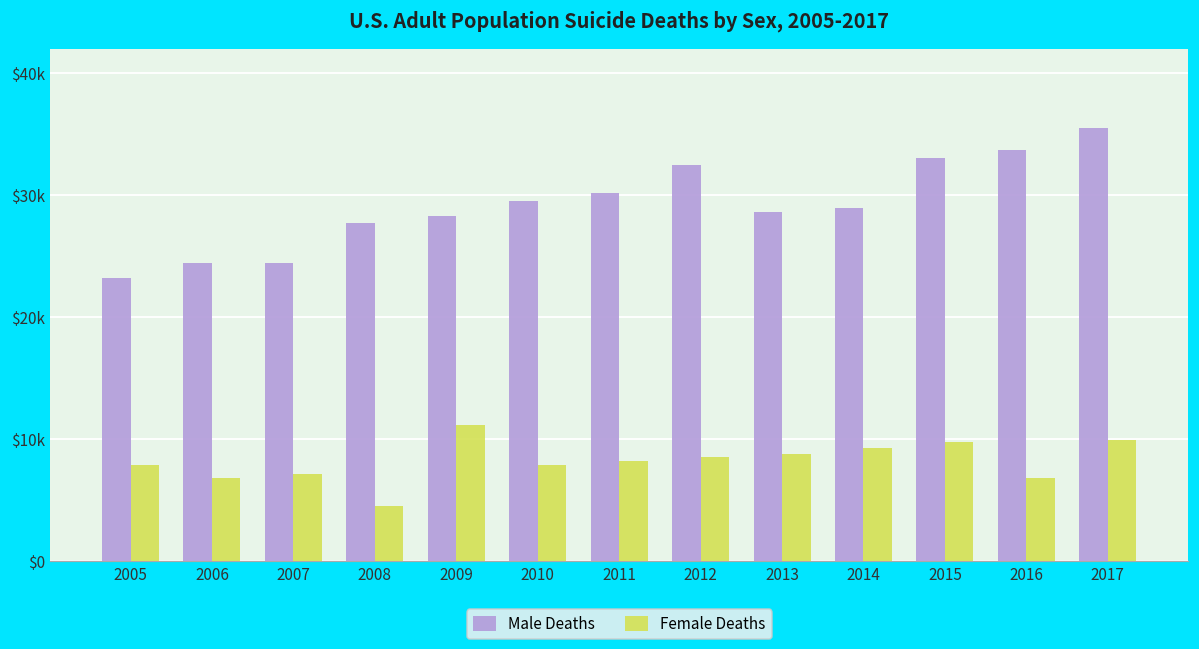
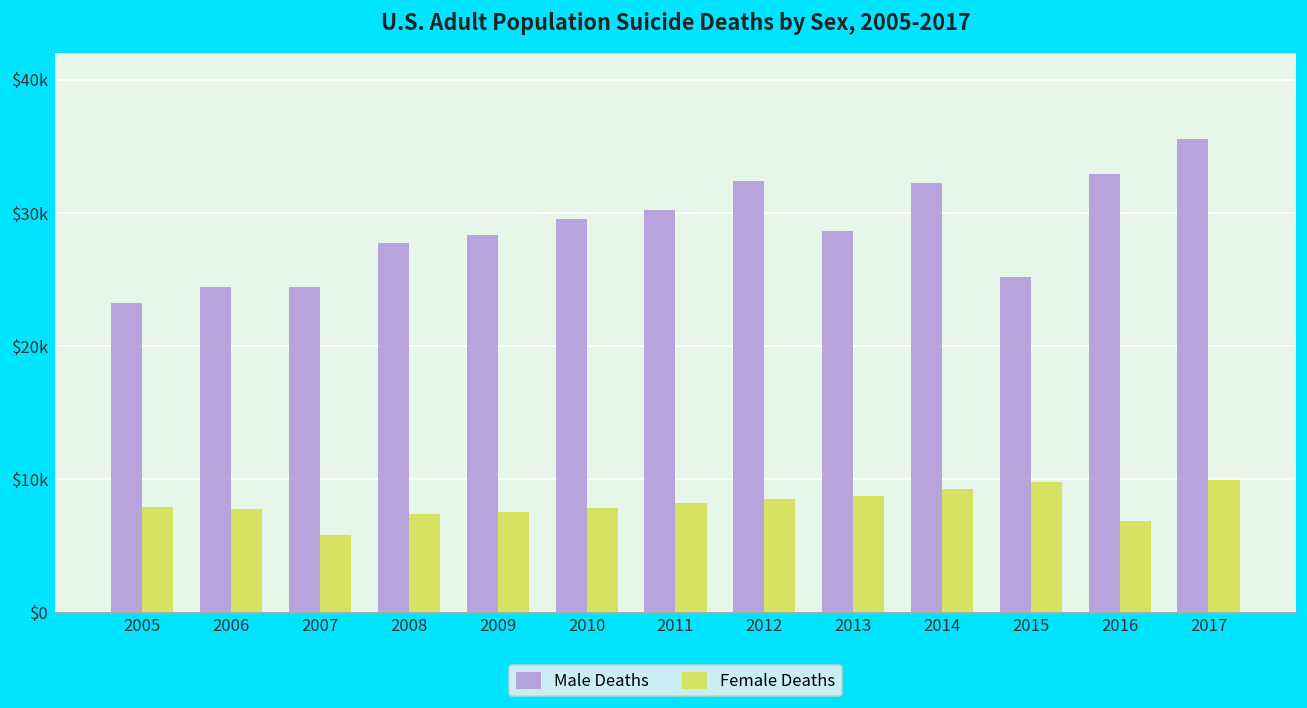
Female Deaths, 2006: $6800 -> $7800
Female Deaths, 2007: $7100 -> $5700
Female Deaths, 2008: $4500 -> $7300
Female Deaths, 2009: $11100 -> $7500
Male Deaths, 2014: $29000 -> $32200
Male Deaths, 2015: $33000 -> $25200
Male Deaths, 2016: $33700 -> $32900
